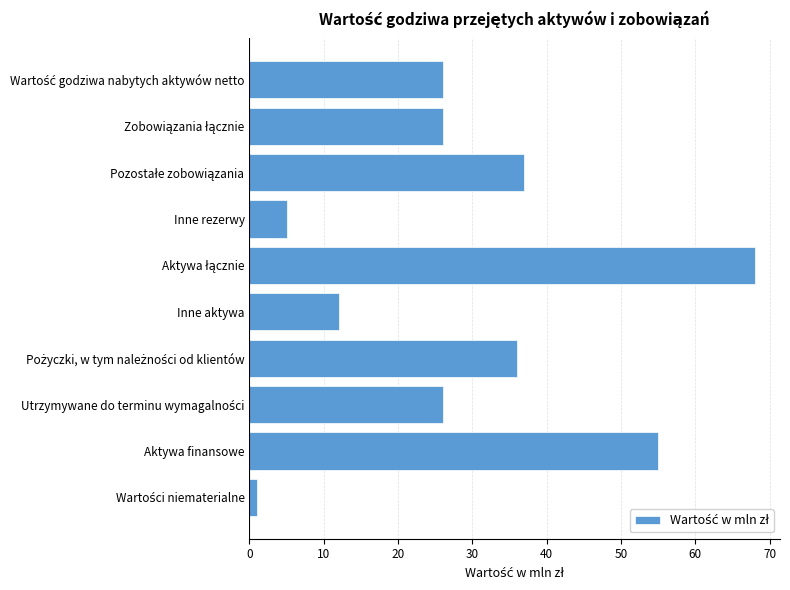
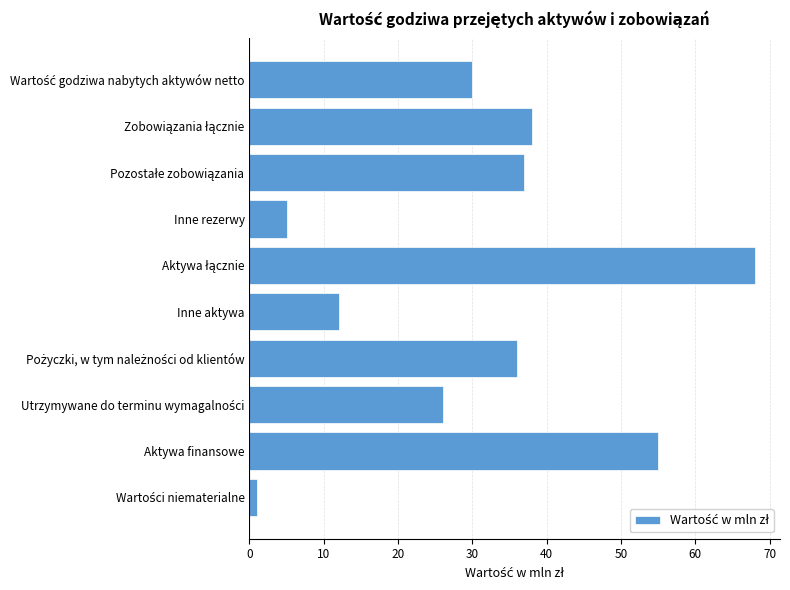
Wartość godziwa nabytych aktywów netto: 26 -> 30
Zobowiązania łącznie: 26 -> 38
